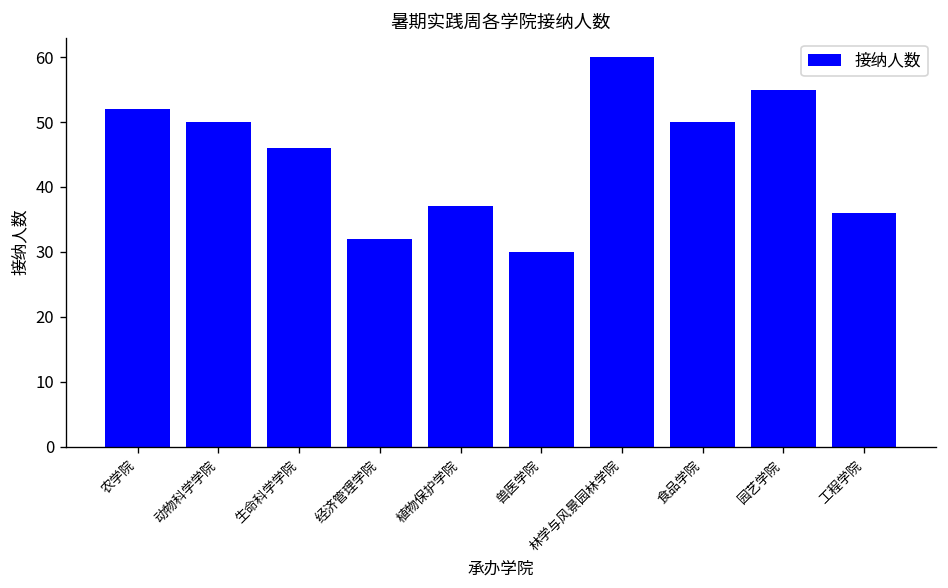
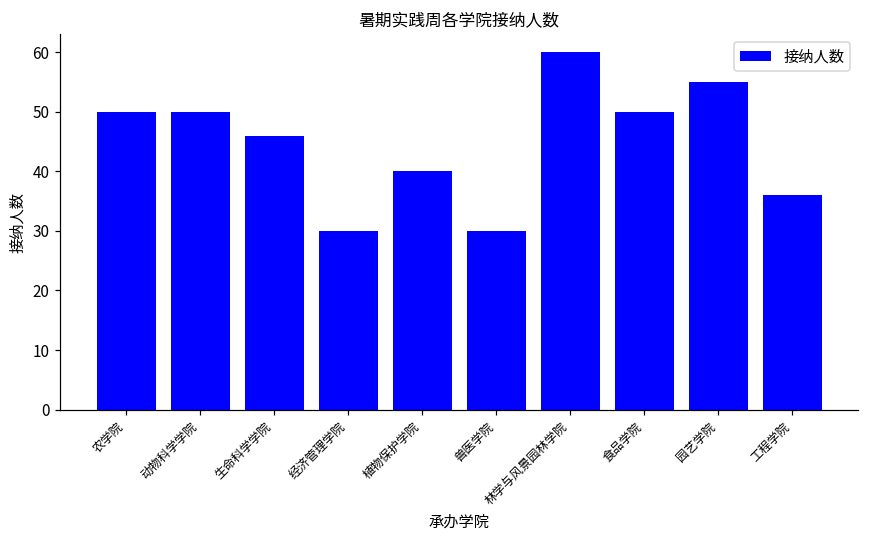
农学院: 52 -> 50
经济管理学院: 32 -> 30
植物保护学院: 37 -> 40
